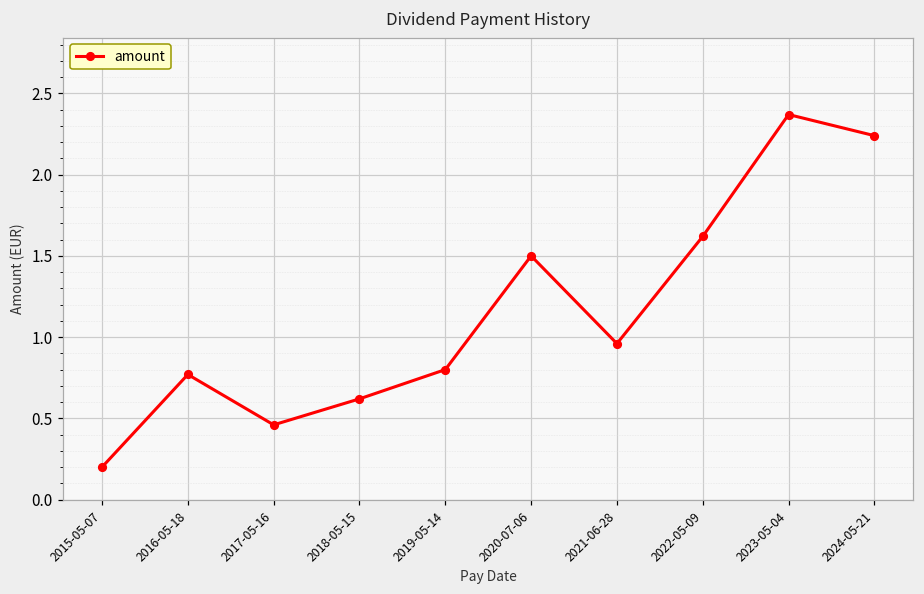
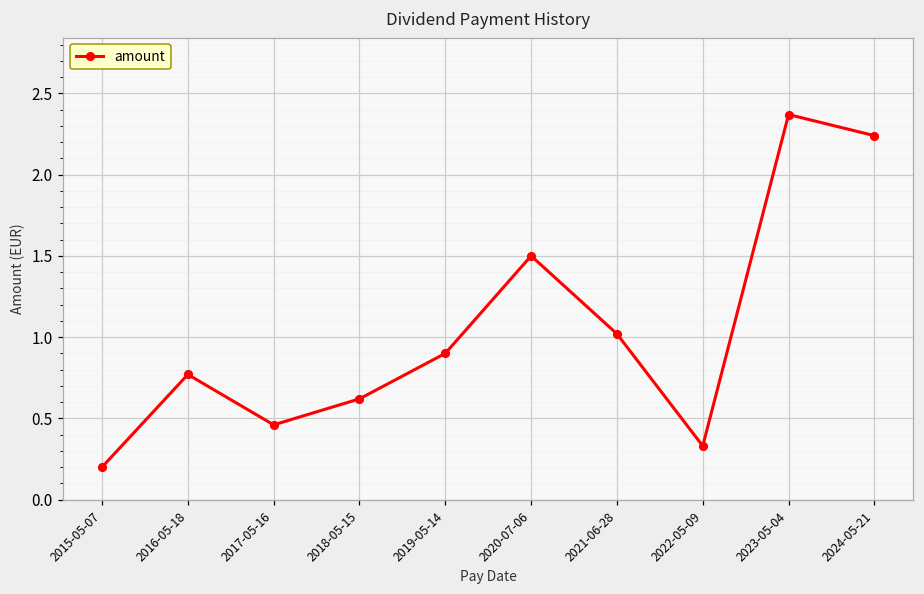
2019-05-14: 0.8 -> 0.9
2021-06-28: 0.96 -> 1.02
2022-05-09: 1.62 -> 0.33
